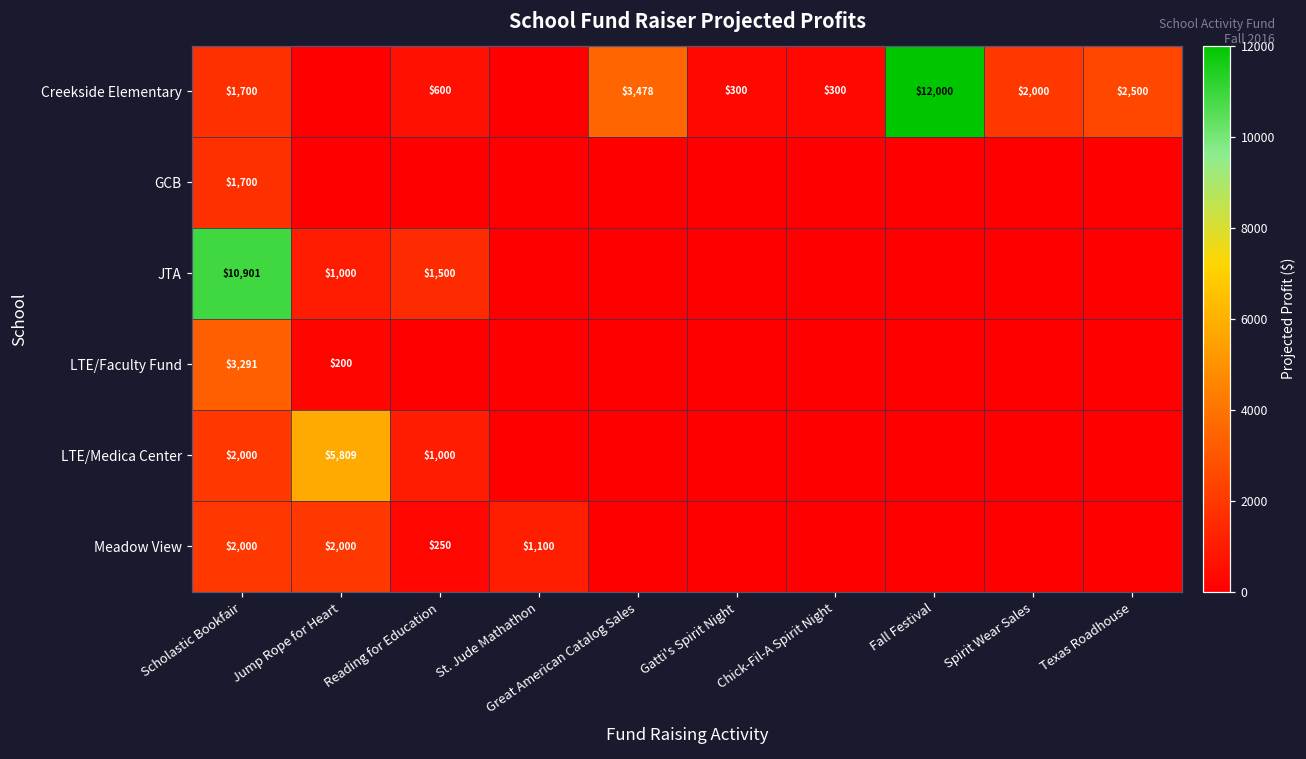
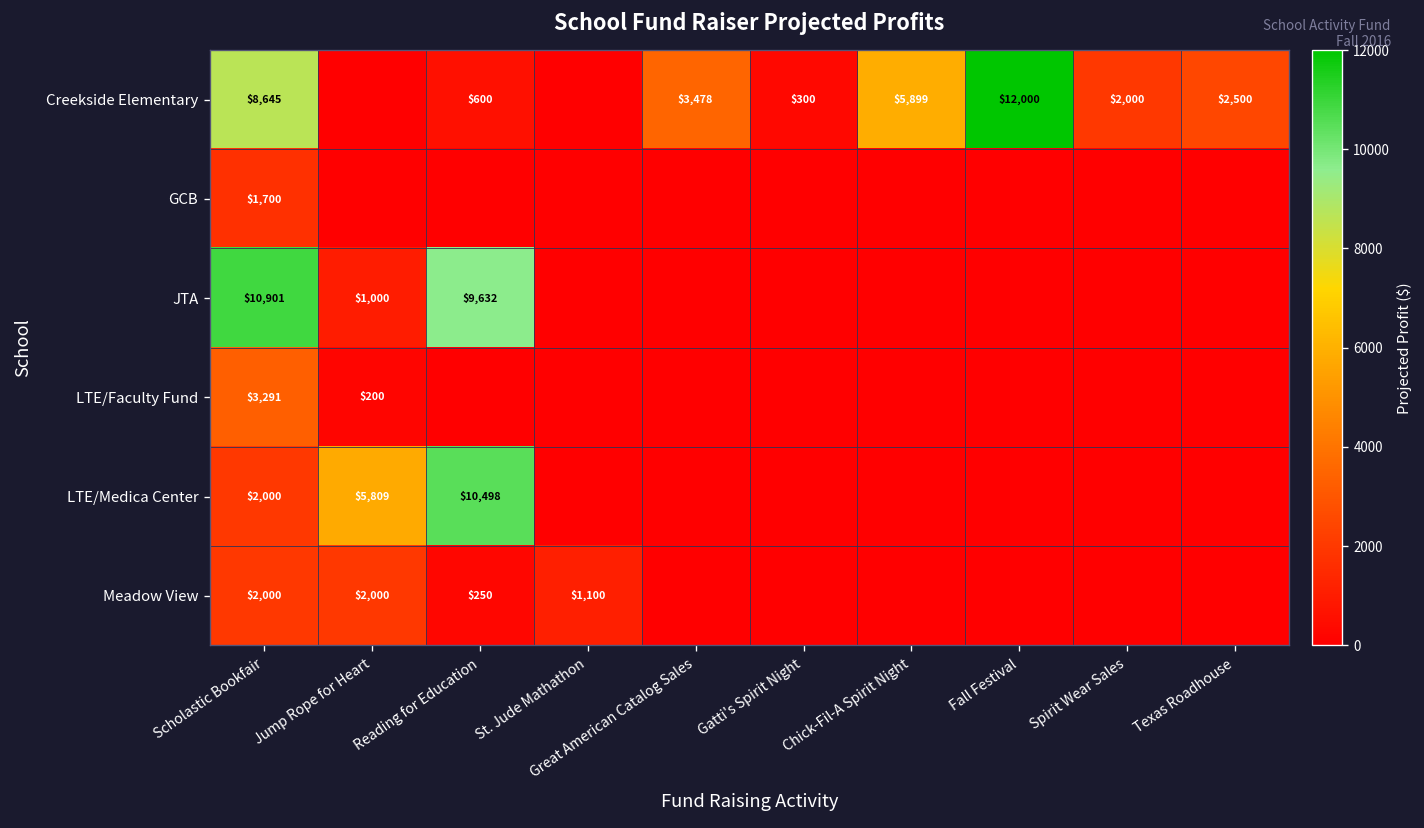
Creekside Elementary, Scholastic Bookfair: $1,700 -> $8,645
Creekside Elementary, Chick-Fil-A Spirit Night: $300 -> $5,899
JTA, Reading for Education: $1,500 -> $9,632
LTE/Medica Center, Reading for Education: $1,000 -> $10,498
